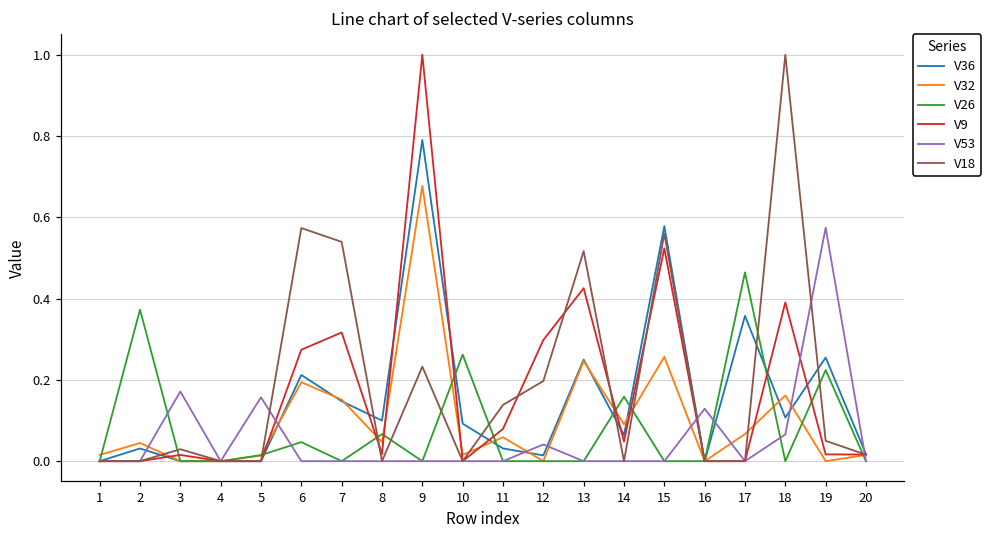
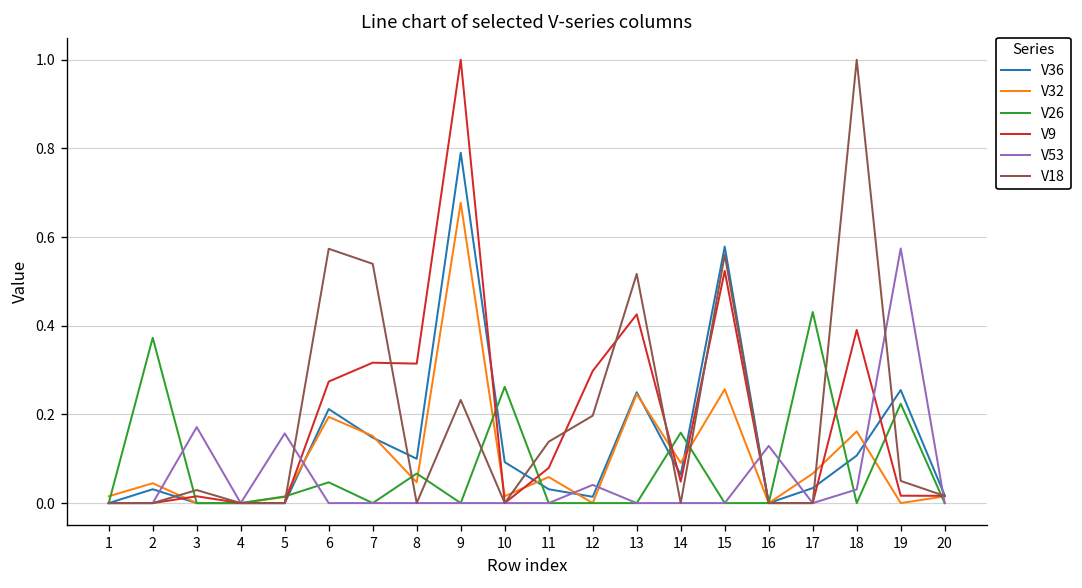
V9, 8: 0.02 -> 0.31
V36, 17: 0.36 -> 0.03
V26, 17: 0.46 -> 0.43
V53, 18: 0.07 -> 0.03
